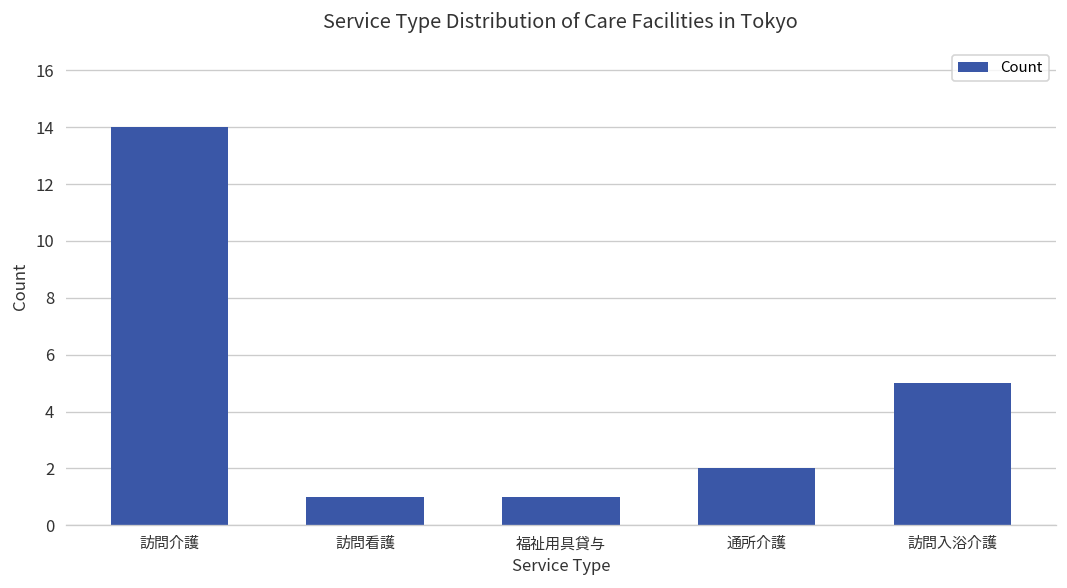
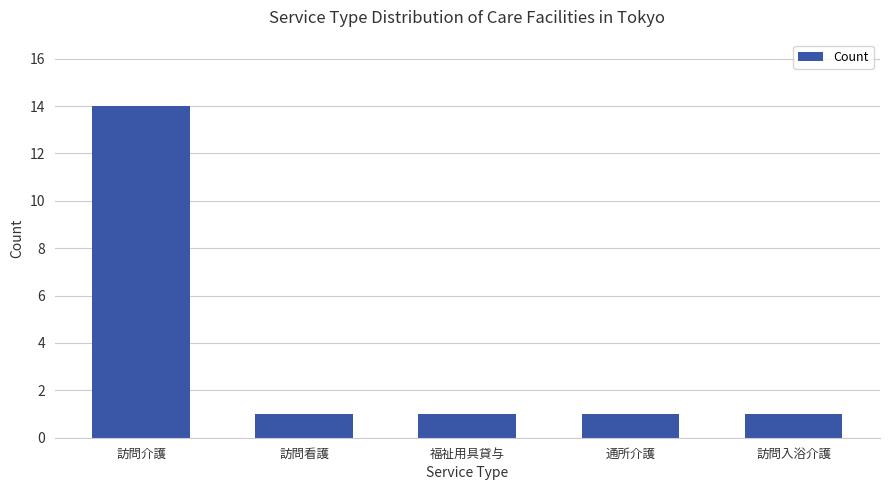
通所介護: 2 -> 1
訪問入浴介護: 5 -> 1
